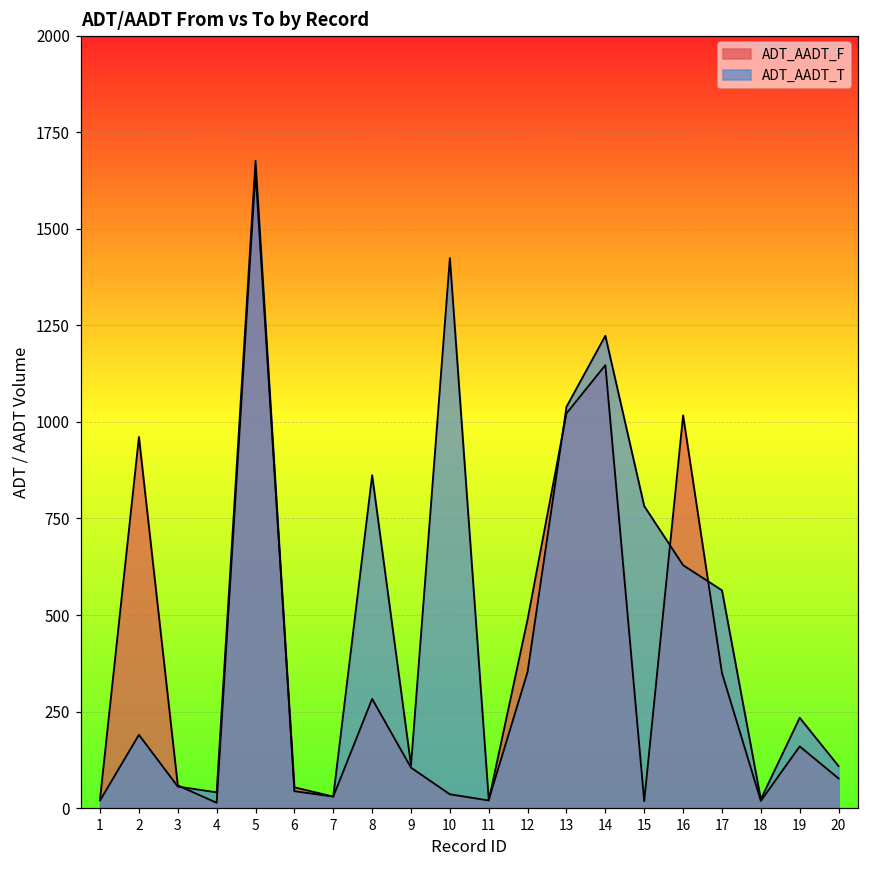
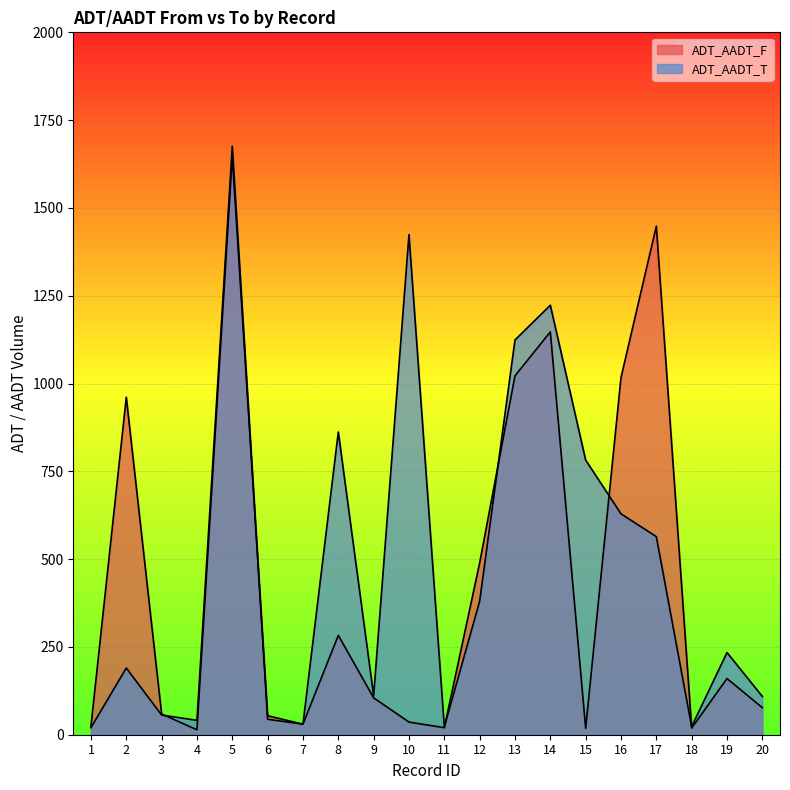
ADT_AADT_T, 12: 350 -> 380
ADT_AADT_T, 13: 1040 -> 1120
ADT_AADT_F, 17: 350 -> 1450
